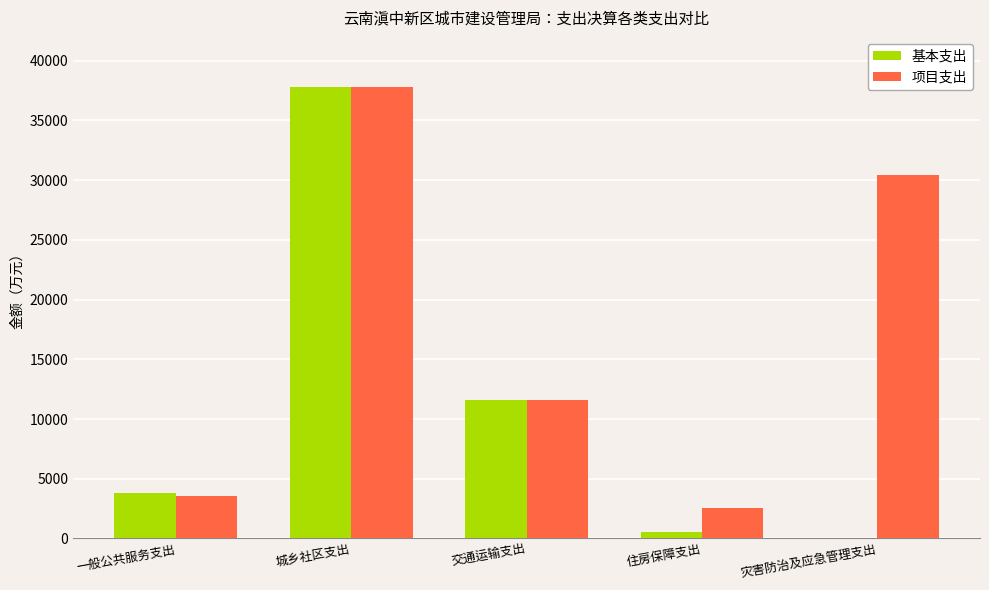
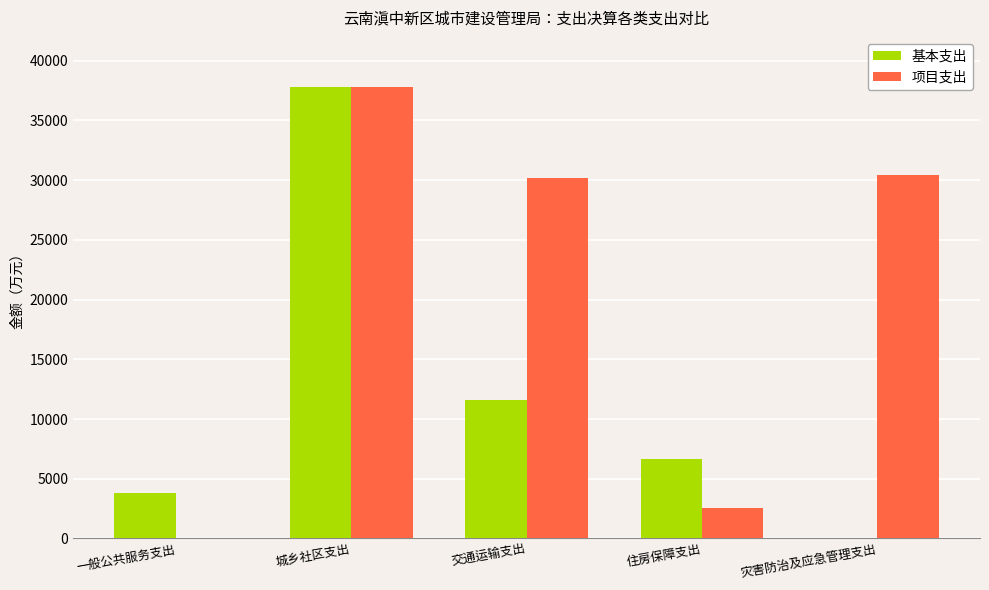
项目支出, 一般公共服务支出: 3600 -> 0
项目支出, 交通运输支出: 11600 -> 30200
基本支出, 住房保障支出: 600 -> 6700
